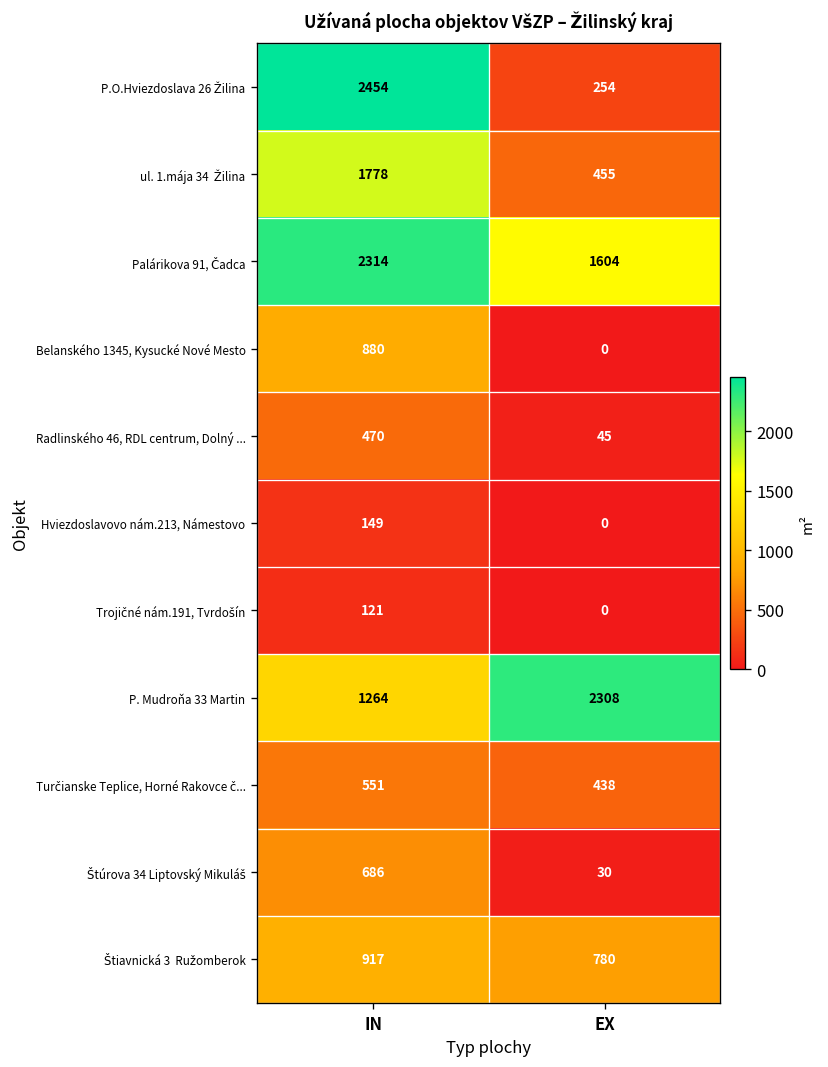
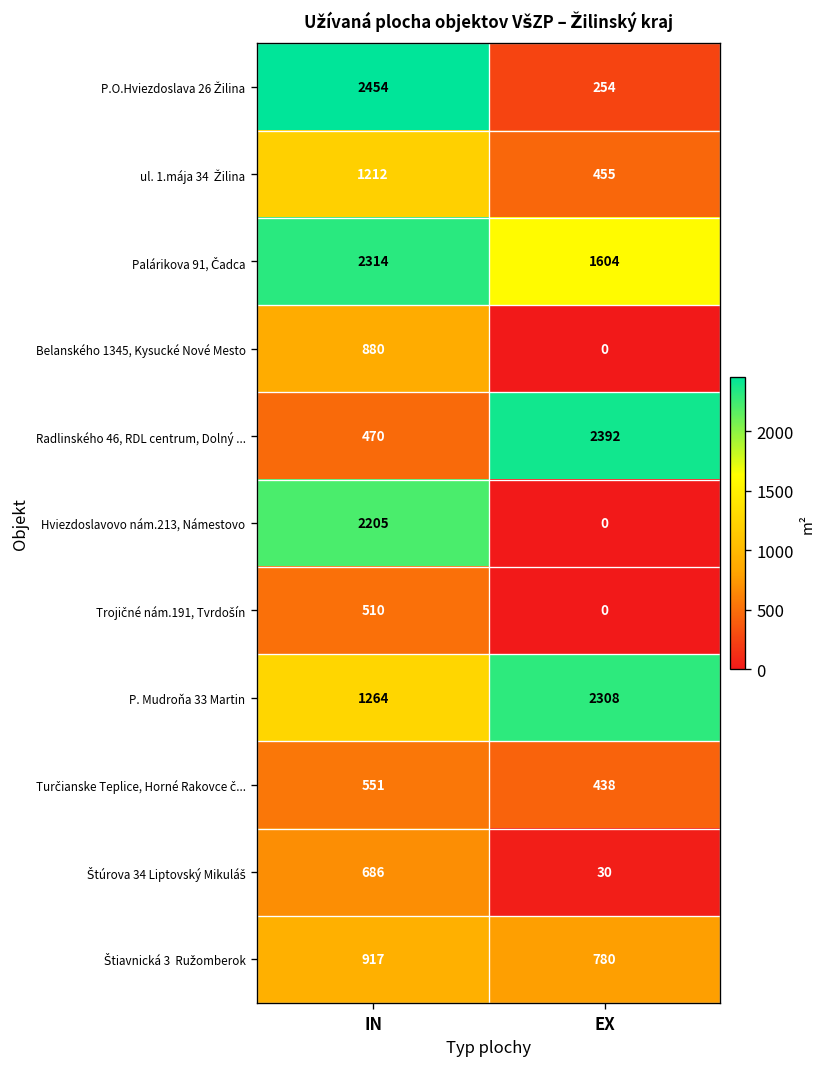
ul. 1.mája 34 Žilina, IN: 1778 -> 1212
Radlinského 46, RDL centrum, Dolný ..., EX: 45 -> 2392
Hviezdoslavovo nám.213, Námestovo, IN: 149 -> 2205
Trojičné nám.191, Tvrdošín, IN: 121 -> 510
